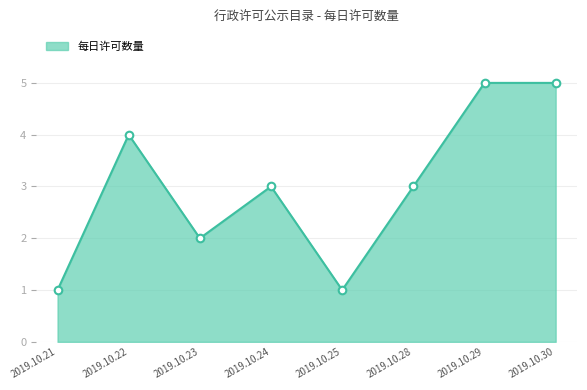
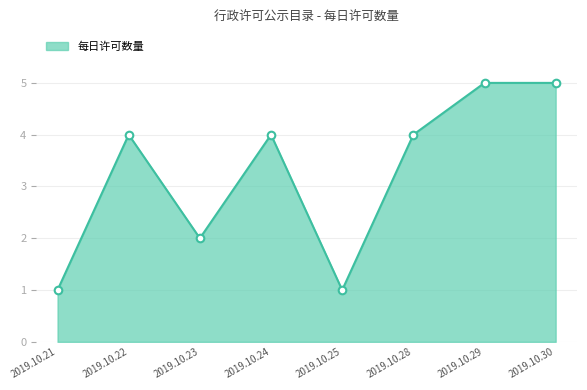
2019.10.24: 3 -> 4
2019.10.28: 3 -> 4
